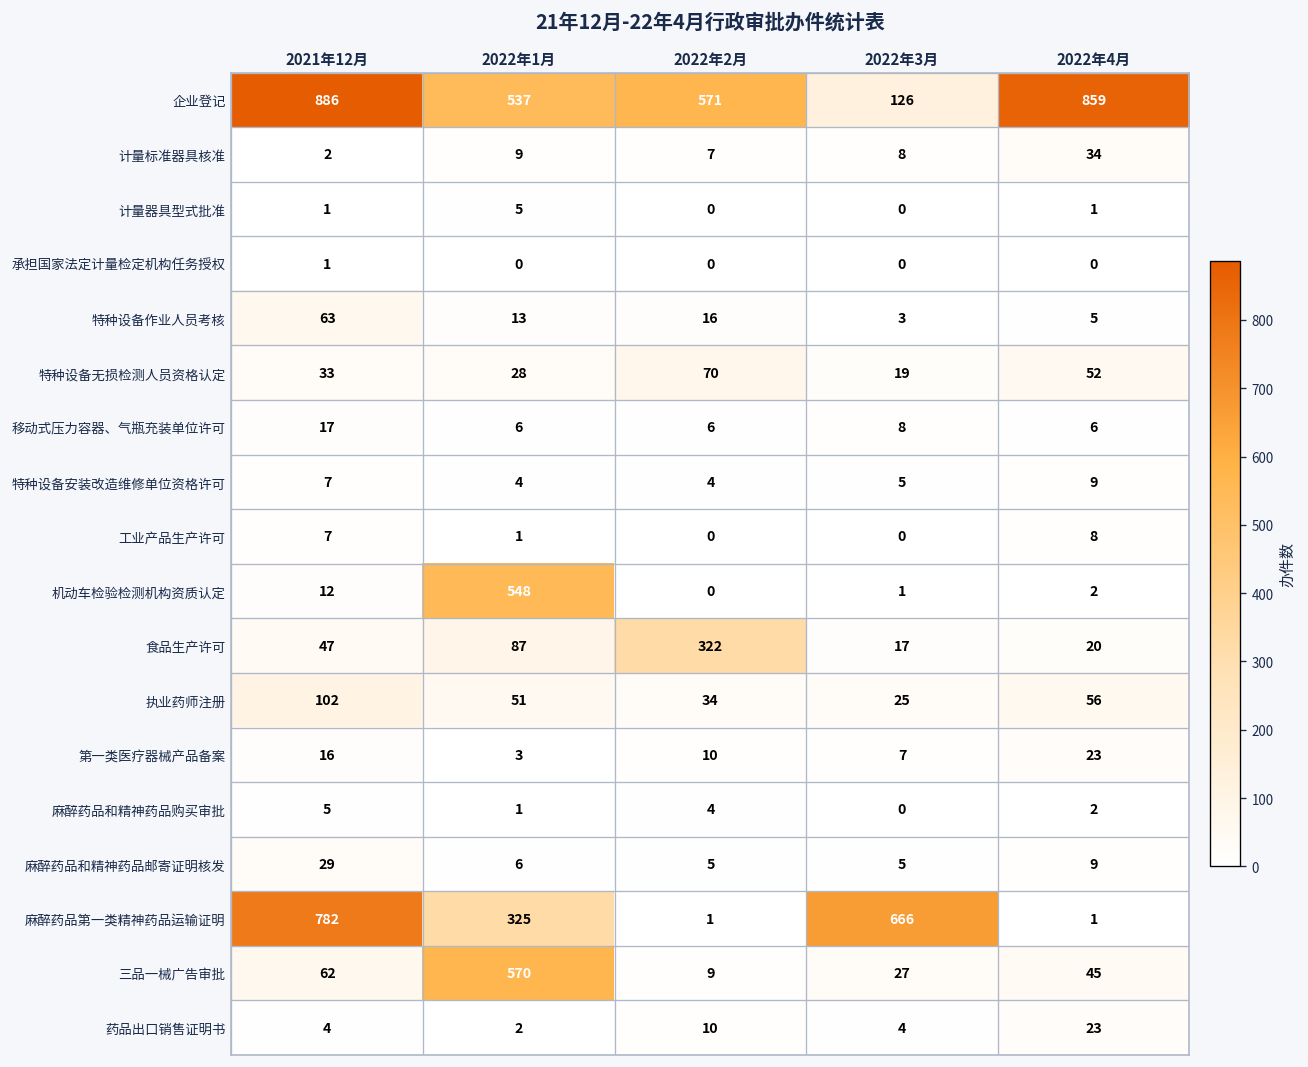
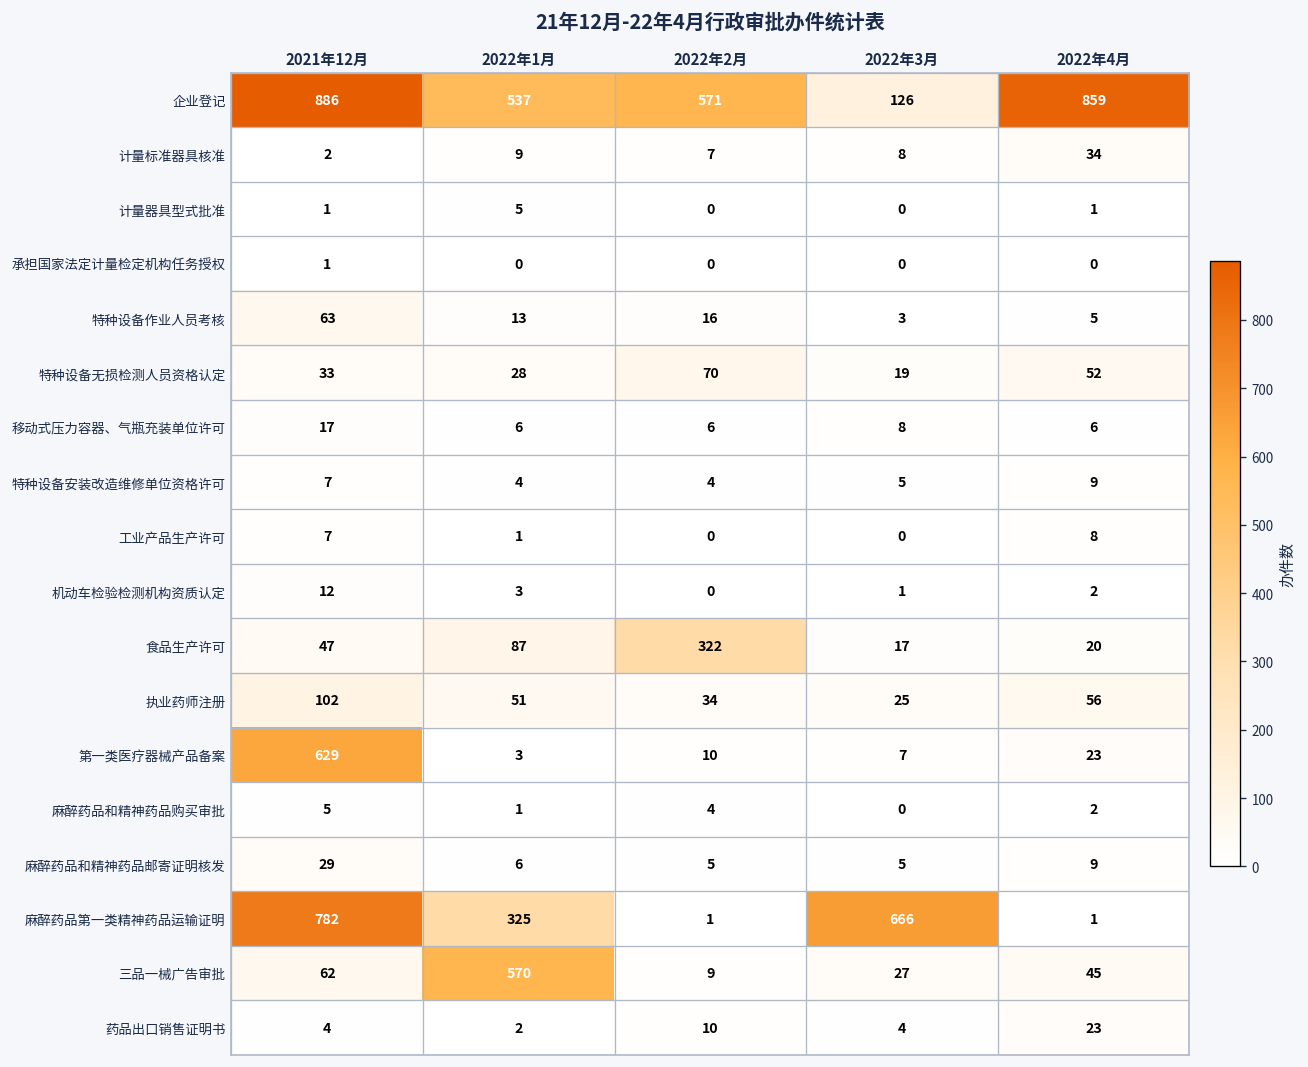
机动车检验检测机构资质认定, 2022年1月: 548 -> 3
第一类医疗器械产品备案, 2021年12月: 16 -> 629
